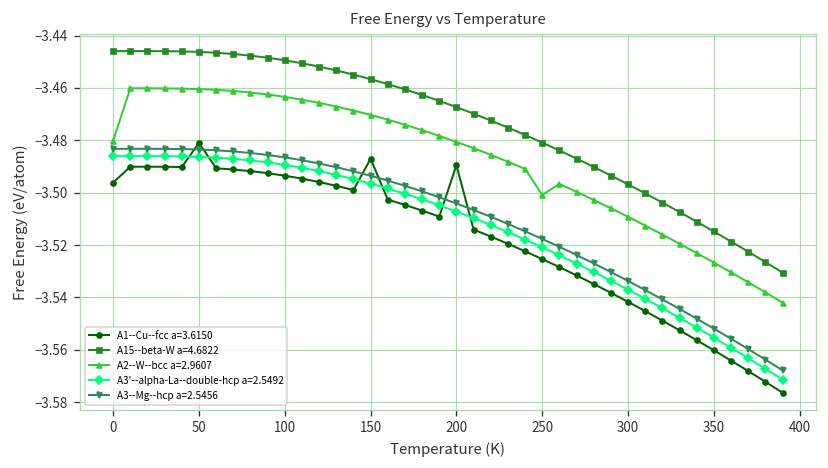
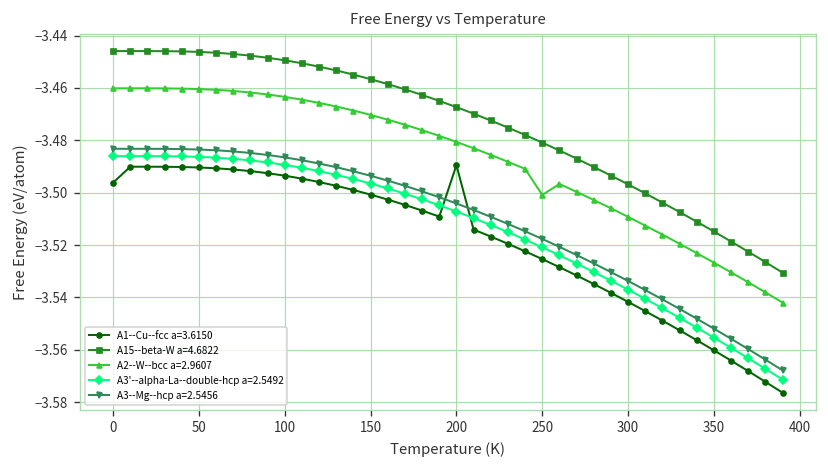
A2--W--bcc a=2.9607, 0: -3.480 -> -3.460
A1--Cu--fcc a=3.6150, 50: -3.481 -> -3.490
A1--Cu--fcc a=3.6150, 150: -3.487 -> -3.501
